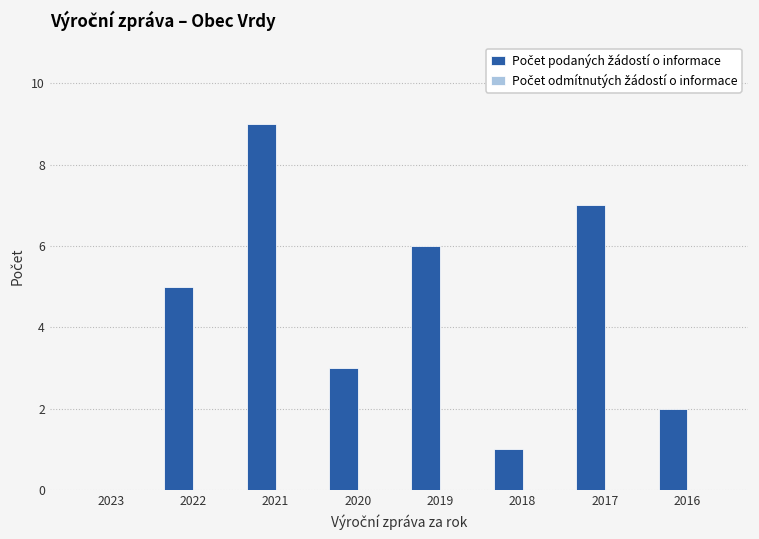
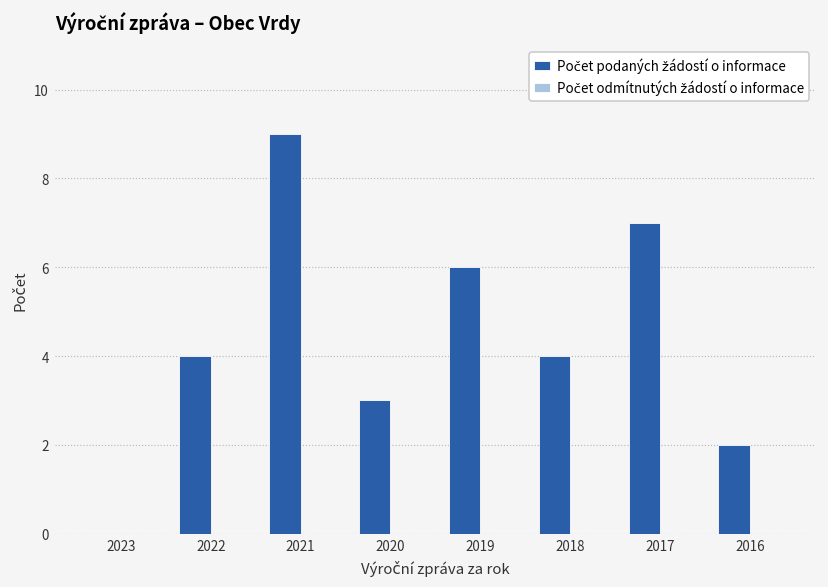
Počet podaných žádostí o informace, 2022: 5 -> 4
Počet podaných žádostí o informace, 2018: 1 -> 4
